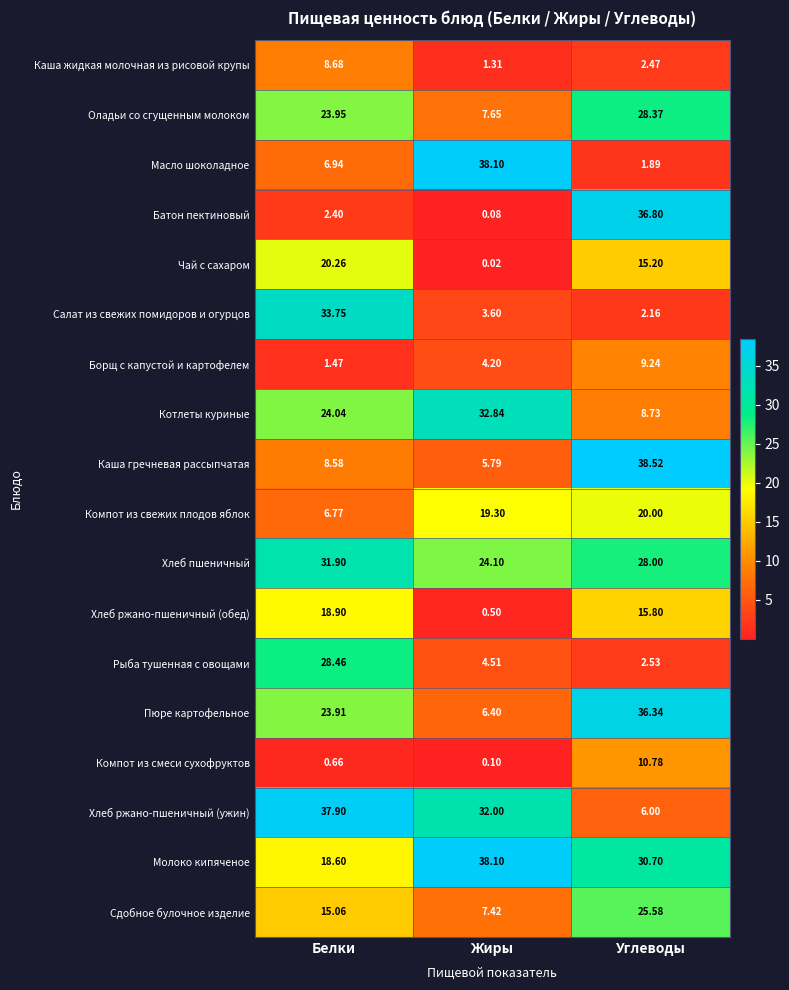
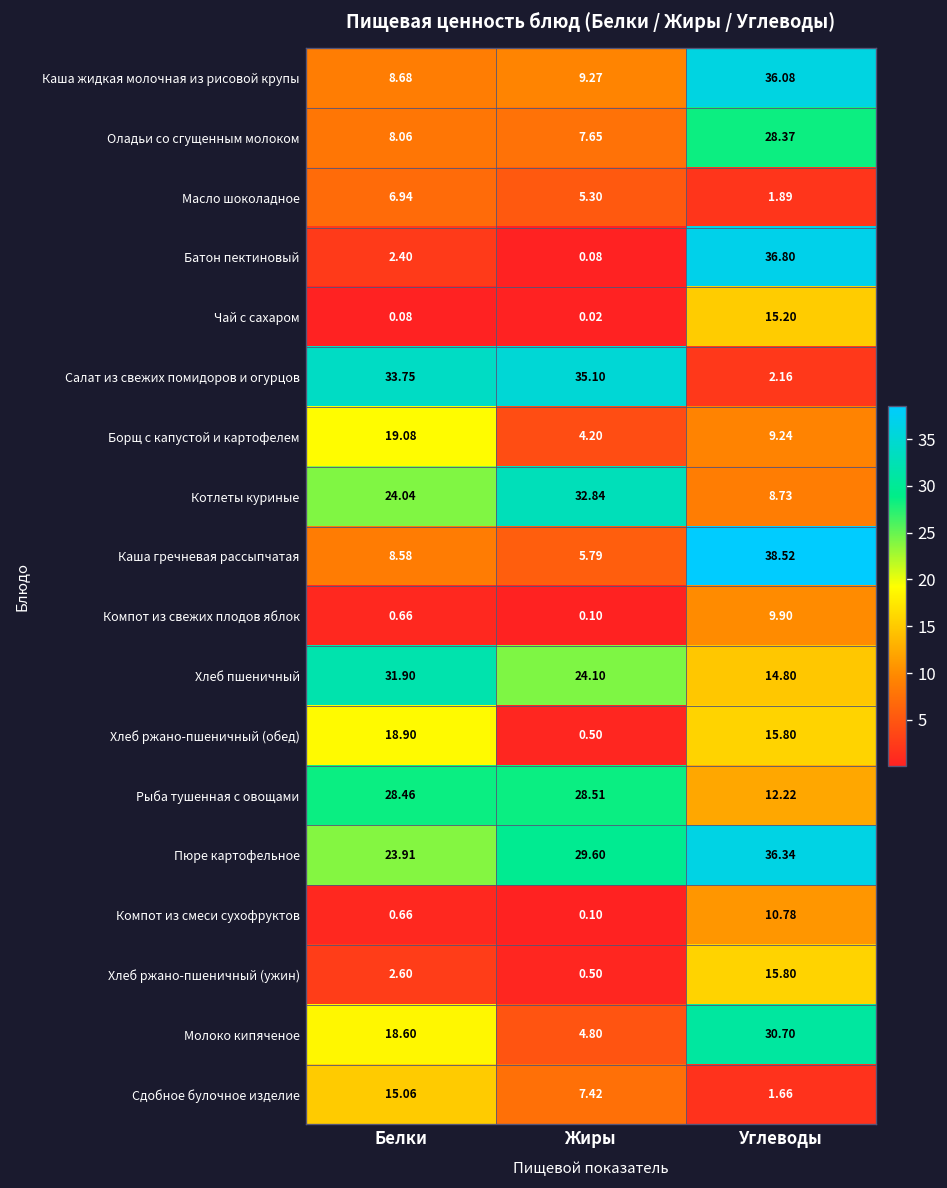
Каша жидкая молочная из рисовой крупы, Жиры: 1.31 -> 9.27
Каша жидкая молочная из рисовой крупы, Углеводы: 2.47 -> 36.08
Оладьи со сгущенным молоком, Белки: 23.95 -> 8.06
Масло шоколадное, Жиры: 38.10 -> 5.30
Чай с сахаром, Белки: 20.26 -> 0.08
Салат из свежих помидоров и огурцов, Жиры: 3.60 -> 35.10
Борщ с капустой и картофелем, Белки: 1.47 -> 19.08
Компот из свежих плодов яблок, Белки: 6.77 -> 0.66
Компот из свежих плодов яблок, Жиры: 19.30 -> 0.10
Компот из свежих плодов яблок, Углеводы: 20.00 -> 9.90
Хлеб пшеничный, Углеводы: 28.00 -> 14.80
Рыба тушенная с овощами, Жиры: 4.51 -> 28.51
Рыба тушенная с овощами, Углеводы: 2.53 -> 12.22
Пюре картофельное, Жиры: 6.40 -> 29.60
Хлеб ржано-пшеничный (ужин), Белки: 37.90 -> 2.60
Хлеб ржано-пшеничный (ужин), Жиры: 32.00 -> 0.50
Хлеб ржано-пшеничный (ужин), Углеводы: 6.00 -> 15.80
Молоко кипяченое, Жиры: 38.10 -> 4.80
Сдобное булочное изделие, Углеводы: 25.58 -> 1.66
